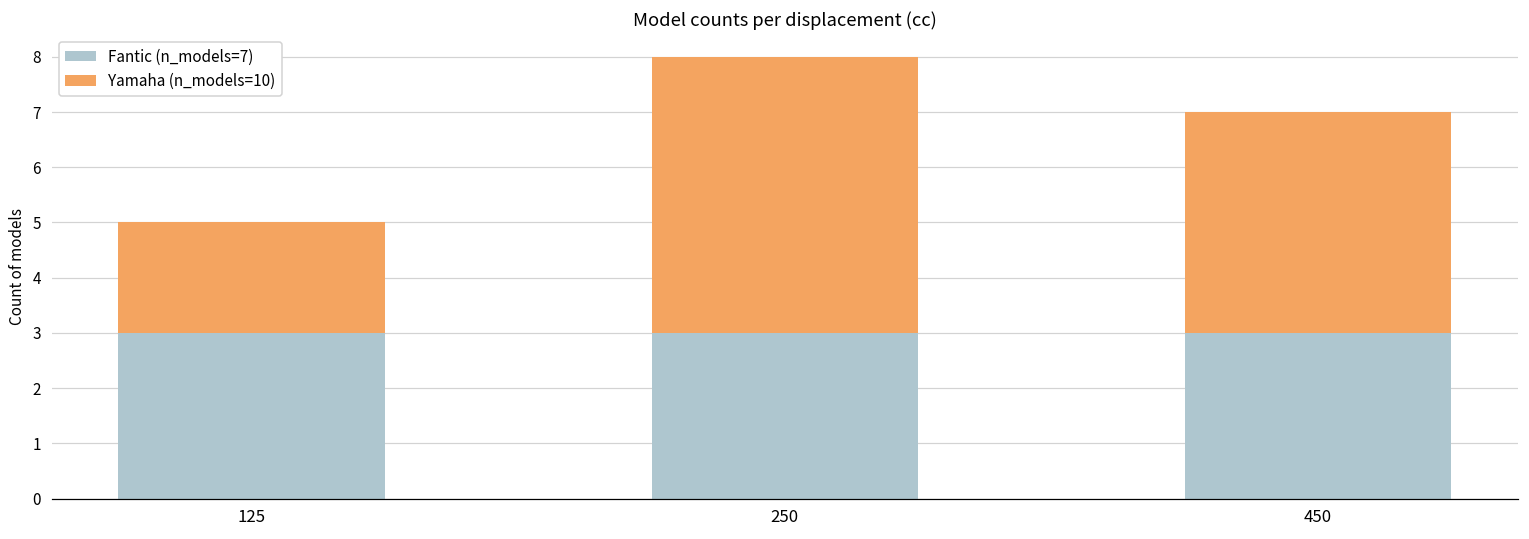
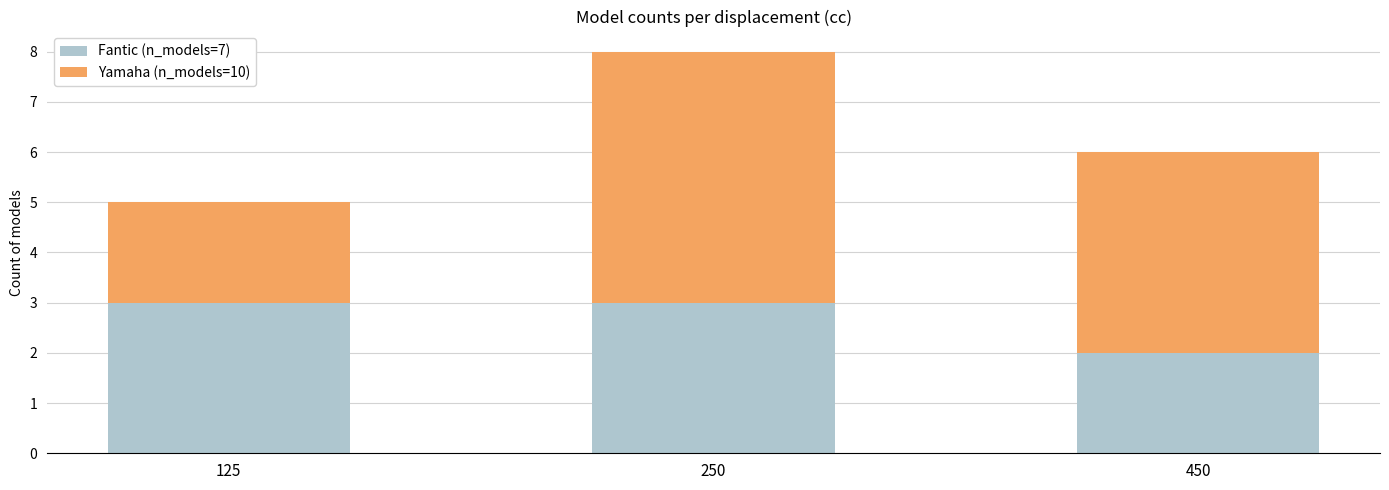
Fantic (n_models=7), 450: 3 -> 2
